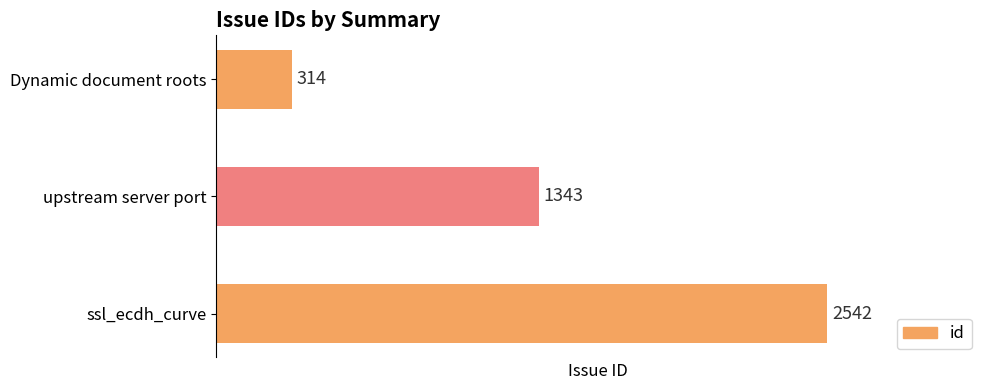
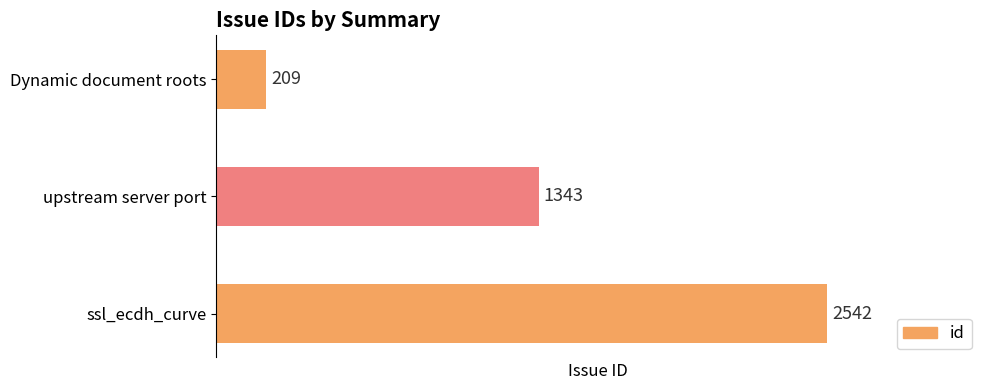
Dynamic document roots: 314 -> 209
